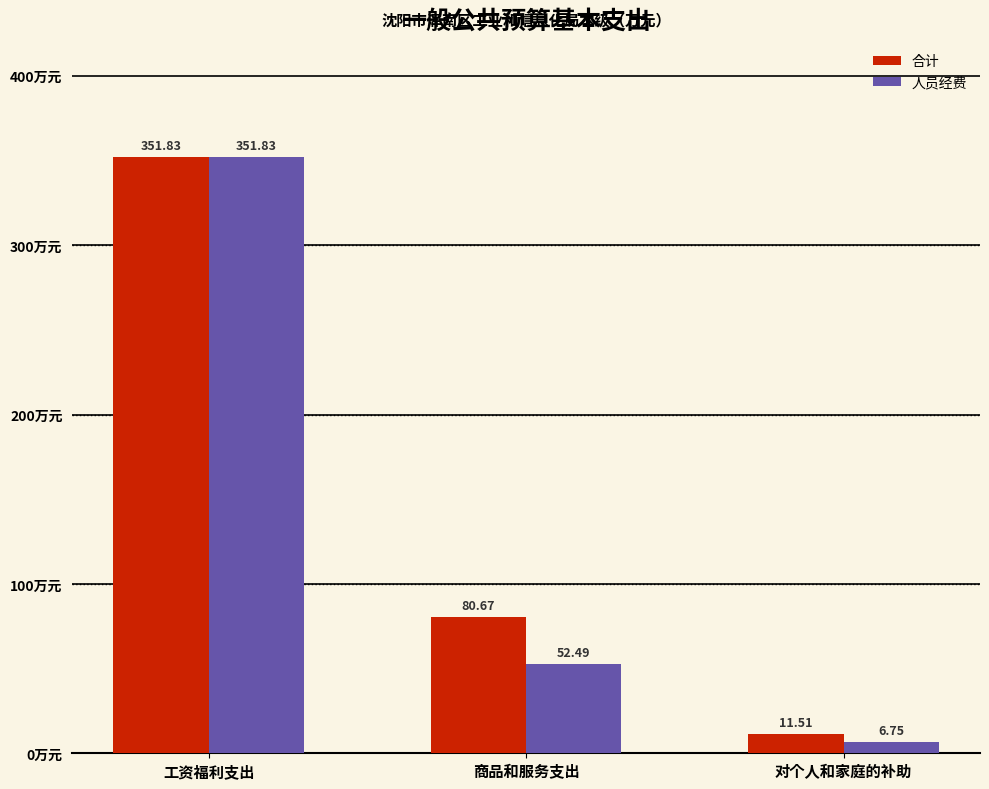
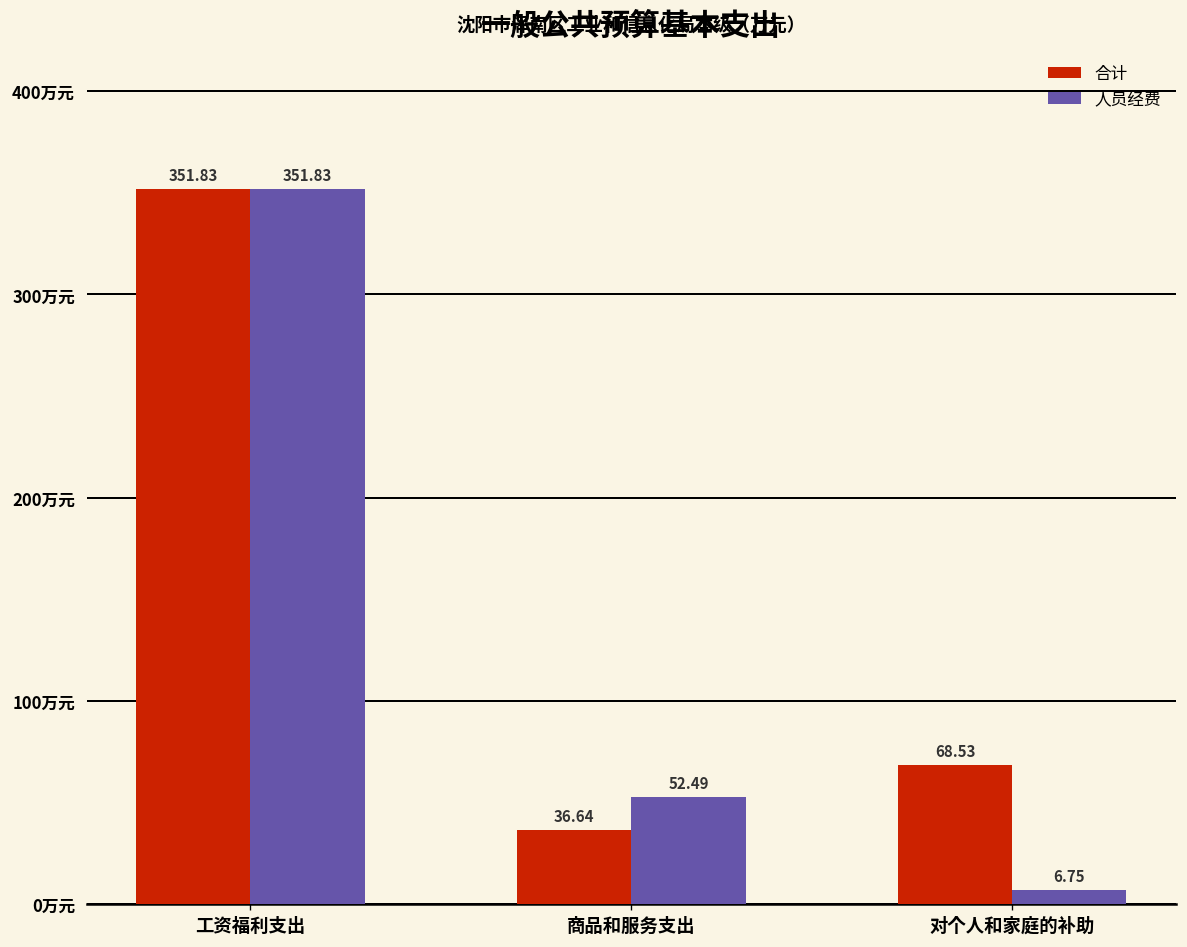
合计, 商品和服务支出: 80.67 -> 36.64
合计, 对个人和家庭的补助: 11.51 -> 68.53
